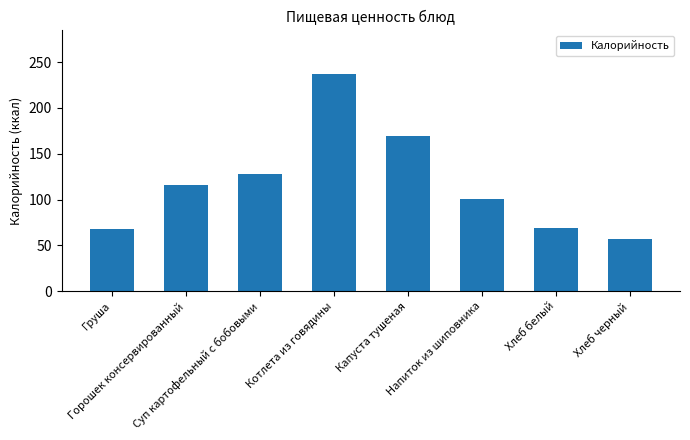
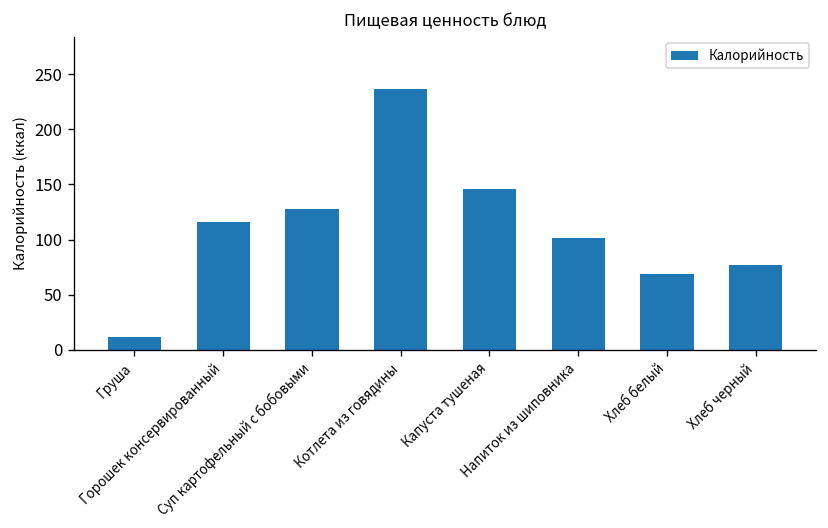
Груша: 70 -> 10
Капуста тушеная: 170 -> 150
Хлеб черный: 60 -> 80
